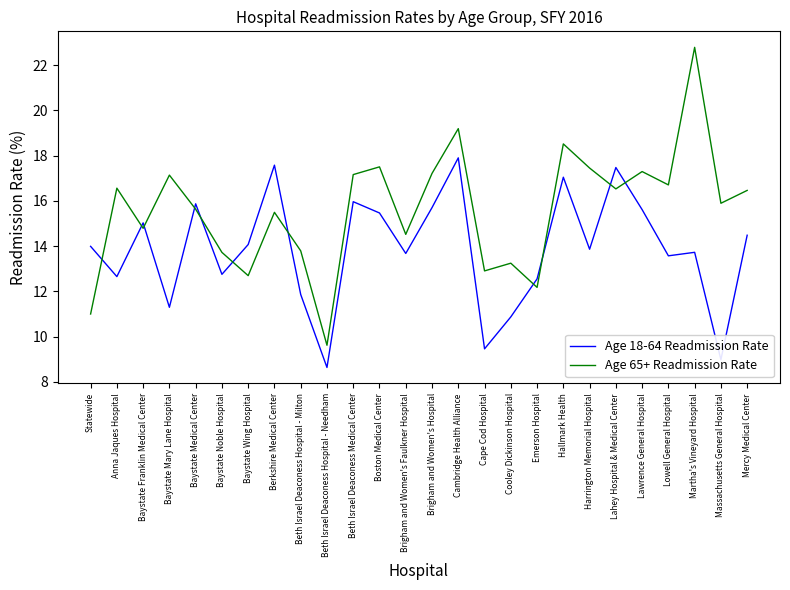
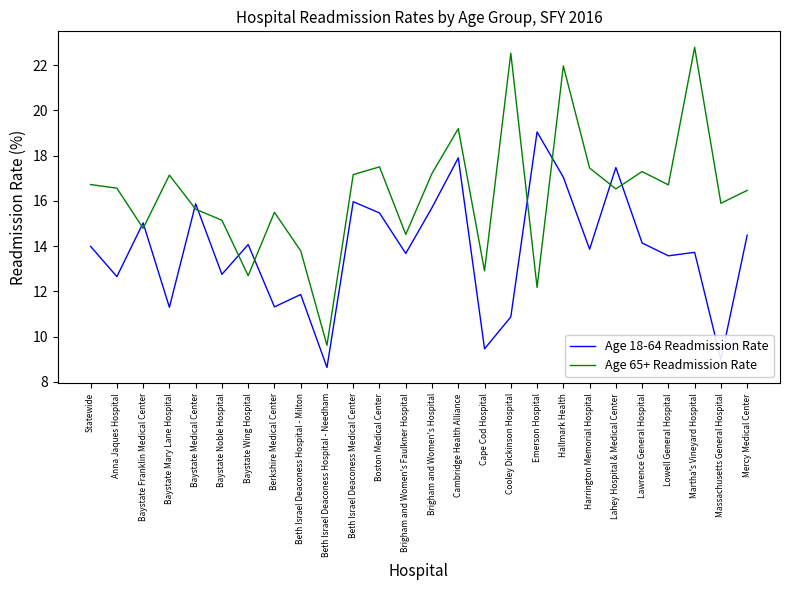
Age 65+ Readmission Rate, Statewide: 11.0 -> 16.7
Age 65+ Readmission Rate, Baystate Noble Hospital: 13.7 -> 15.1
Age 18-64 Readmission Rate, Berkshire Medical Center: 17.6 -> 11.3
Age 65+ Readmission Rate, Cooley Dickinson Hospital: 13.2 -> 22.5
Age 18-64 Readmission Rate, Emerson Hospital: 12.6 -> 19.0
Age 65+ Readmission Rate, Hallmark Health: 18.5 -> 22.0
Age 18-64 Readmission Rate, Lawrence General Hospital: 15.6 -> 14.1
